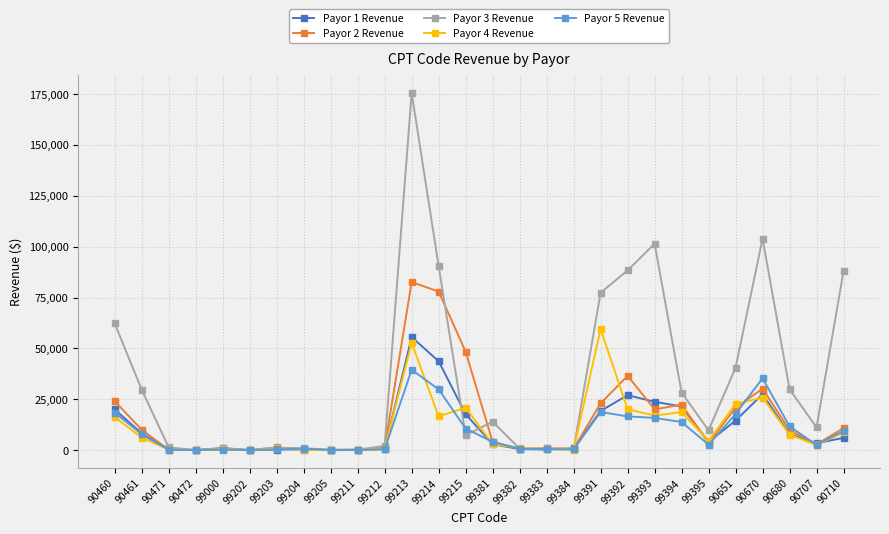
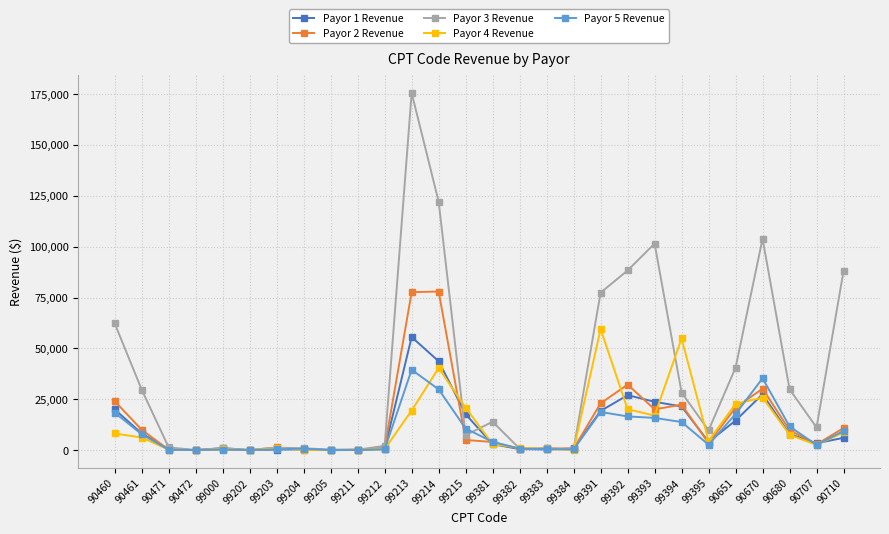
Payor 4 Revenue, 90460: 16,000 -> 8,000
Payor 2 Revenue, 99213: 83,000 -> 78,000
Payor 4 Revenue, 99213: 53,000 -> 19,000
Payor 3 Revenue, 99214: 90,000 -> 122,000
Payor 4 Revenue, 99214: 17,000 -> 40,000
Payor 2 Revenue, 99215: 48,000 -> 5,000
Payor 2 Revenue, 99392: 36,000 -> 32,000
Payor 4 Revenue, 99394: 19,000 -> 55,000
